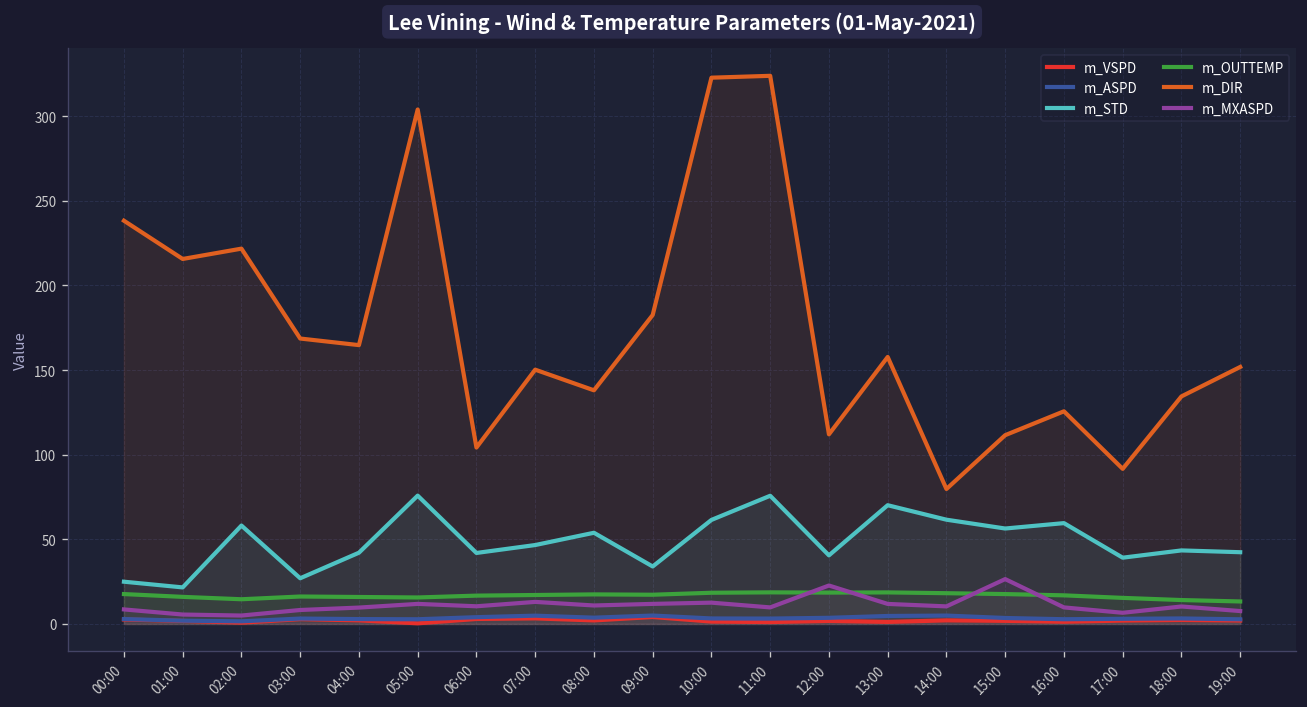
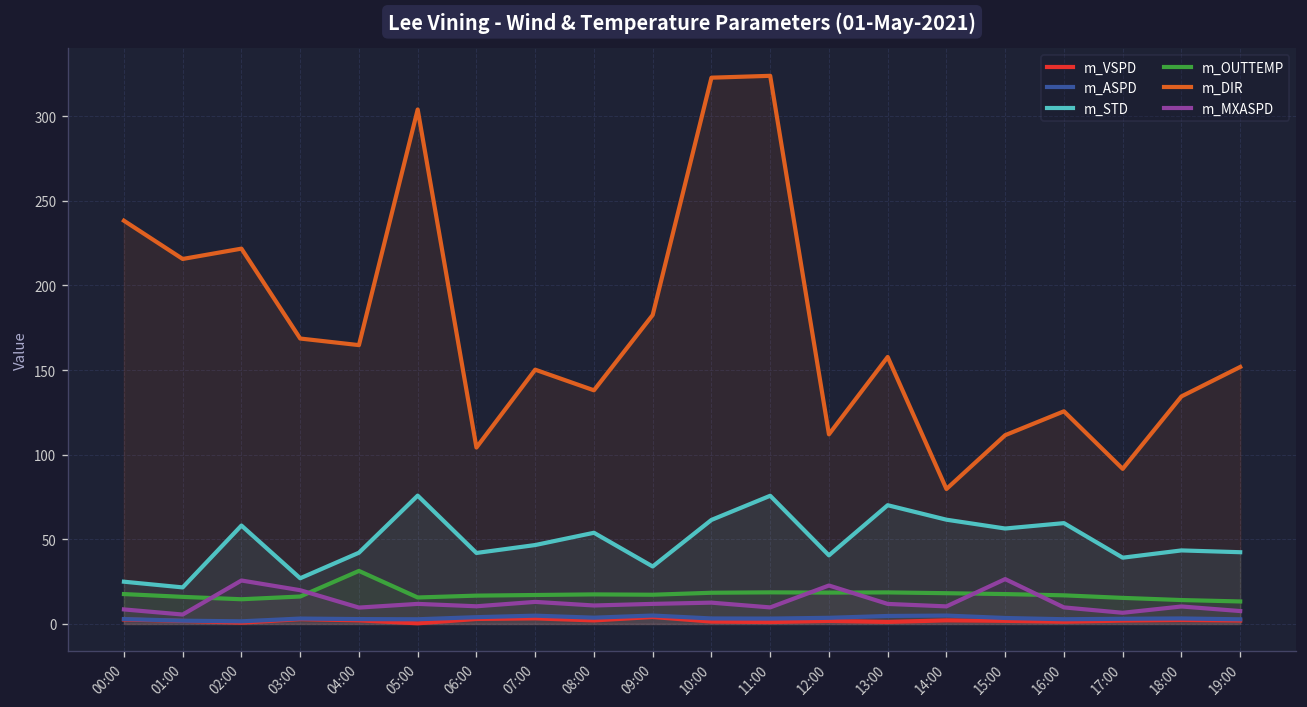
m_MXASPD, 02:00: 5 -> 26
m_MXASPD, 03:00: 8 -> 20
m_OUTTEMP, 04:00: 16 -> 31
